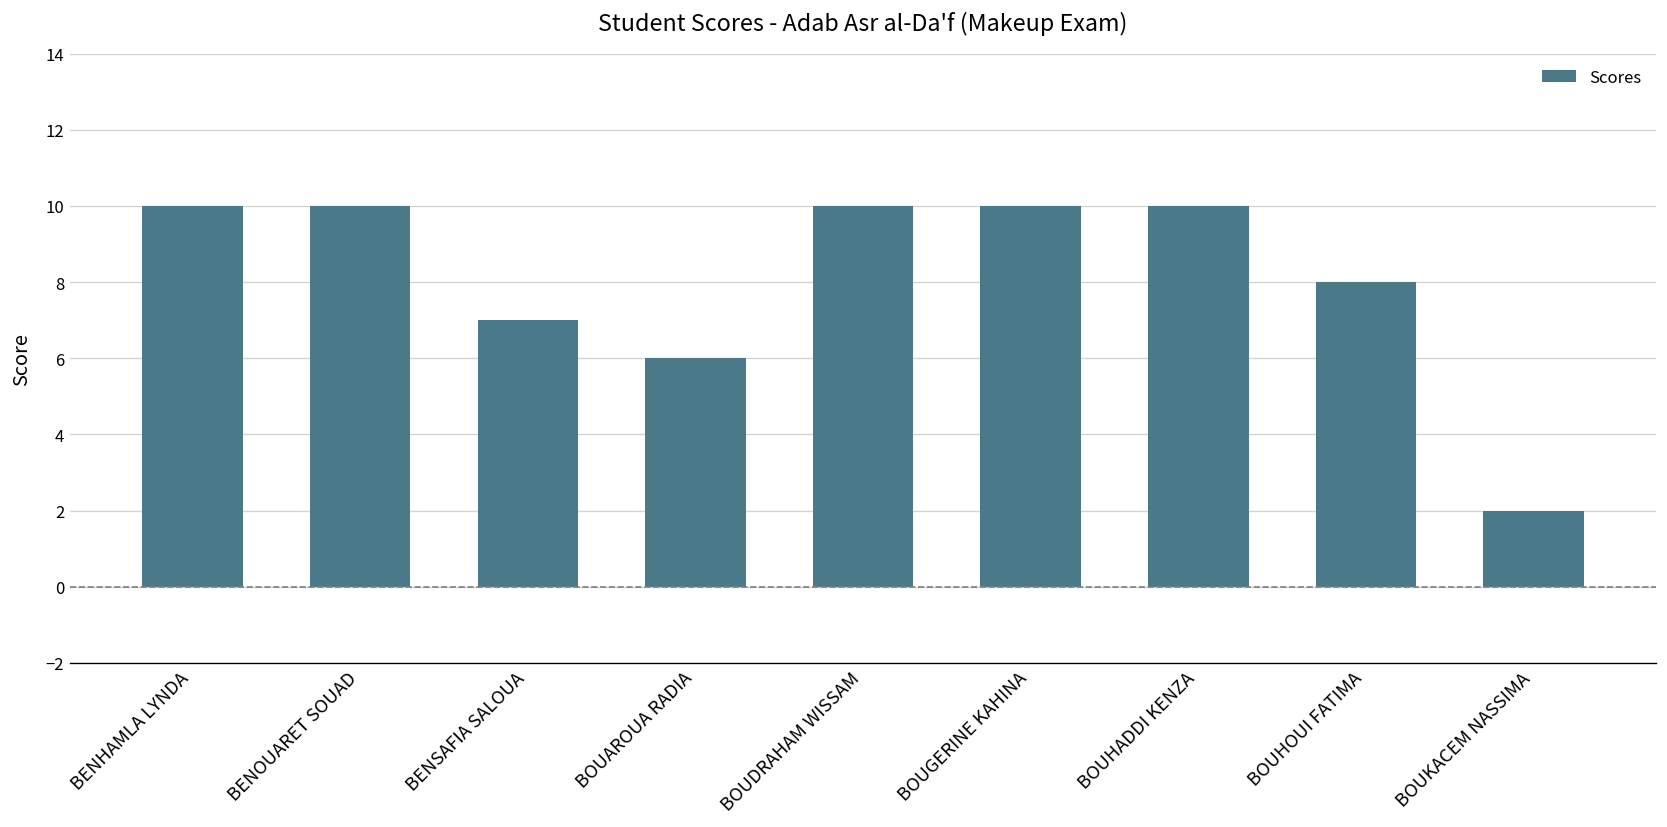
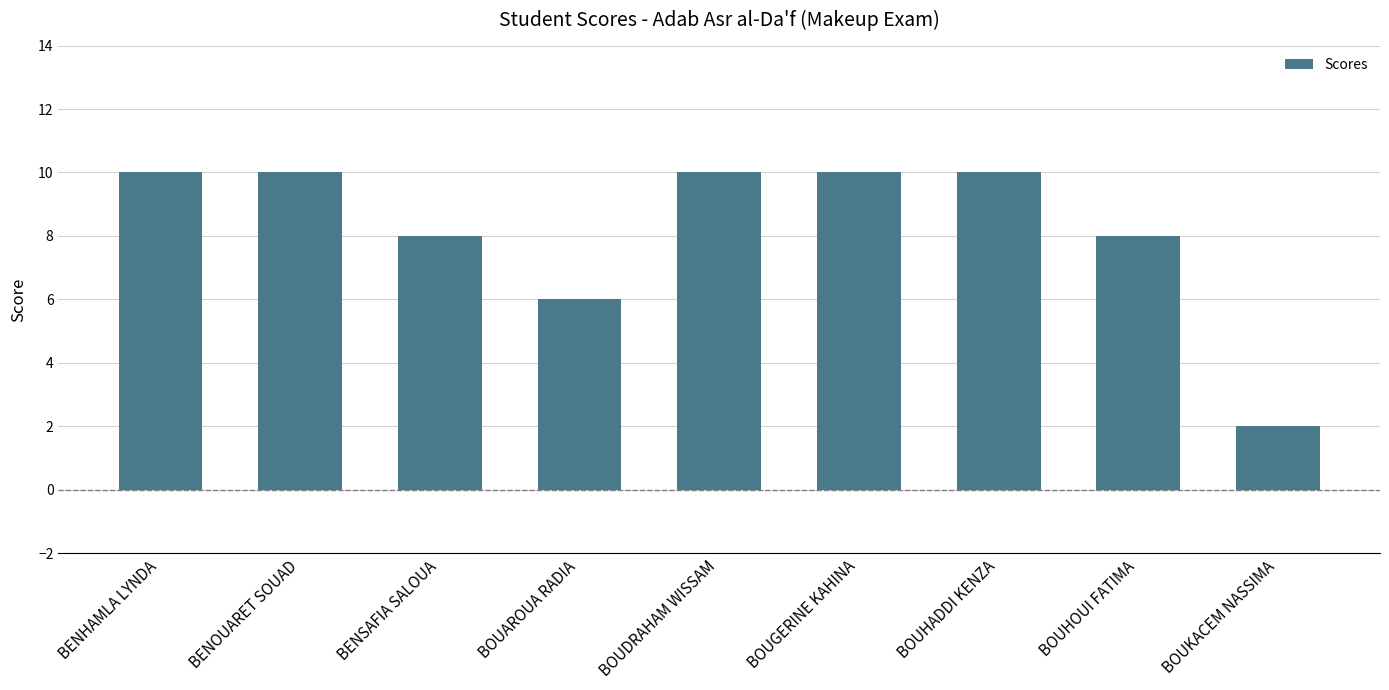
BENSAFIA SALOUA: 7 -> 8
